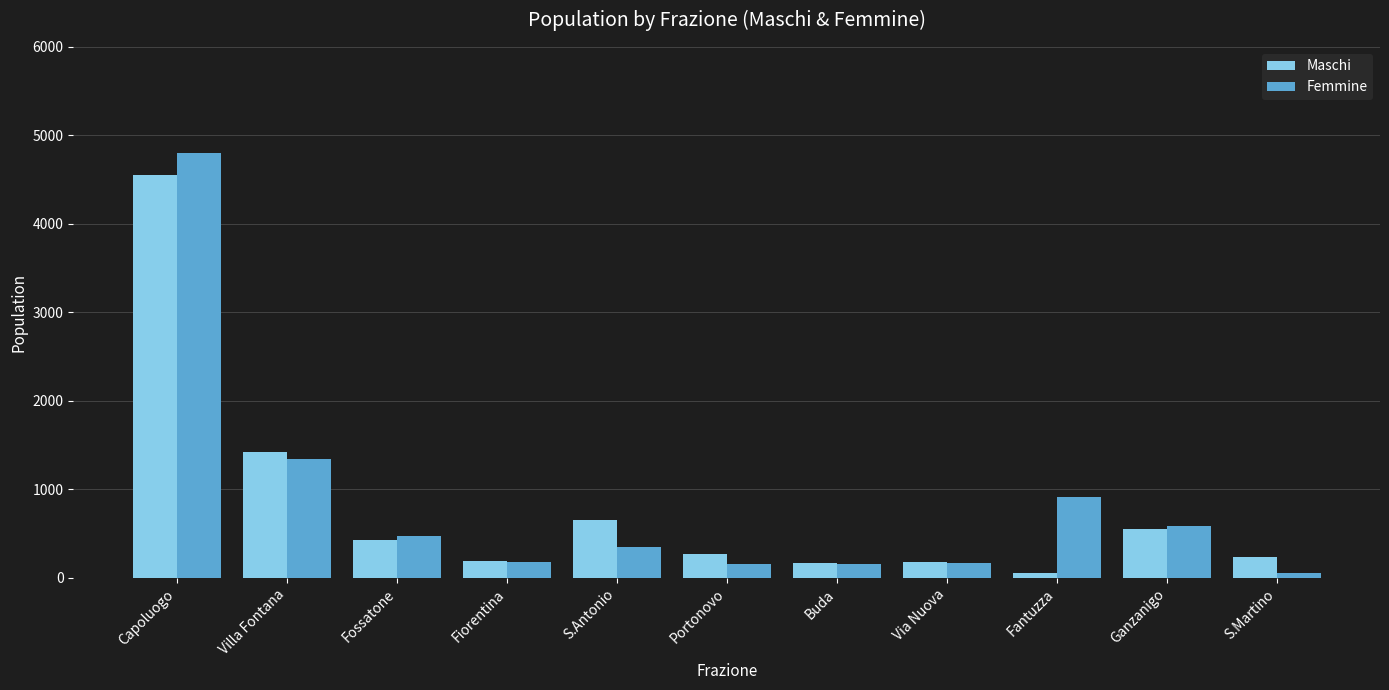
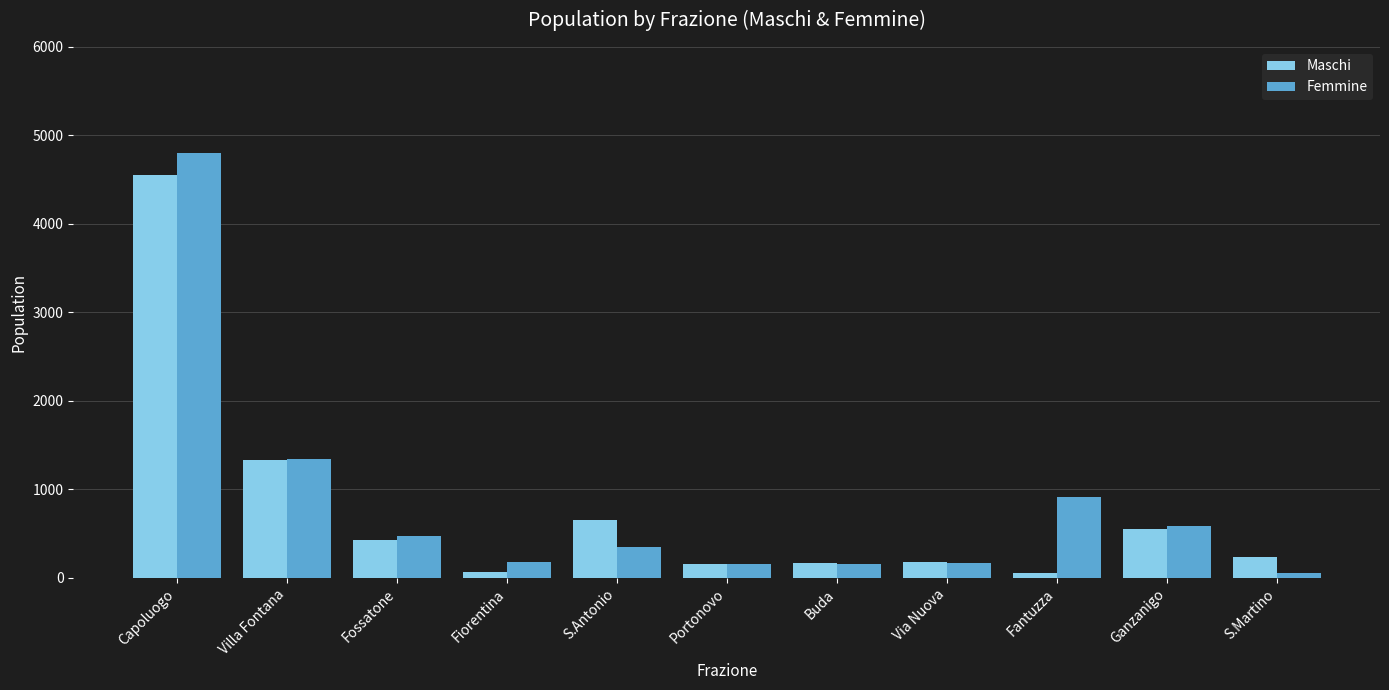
Maschi, Villa Fontana: 1400 -> 1300
Maschi, Fiorentina: 200 -> 100
Maschi, Portonovo: 300 -> 200
